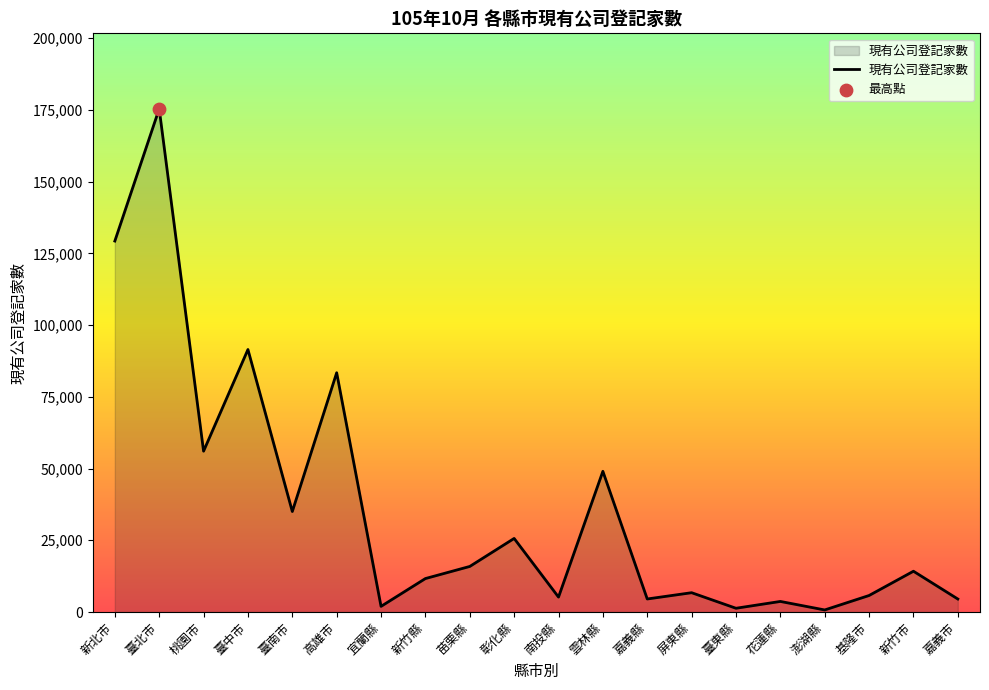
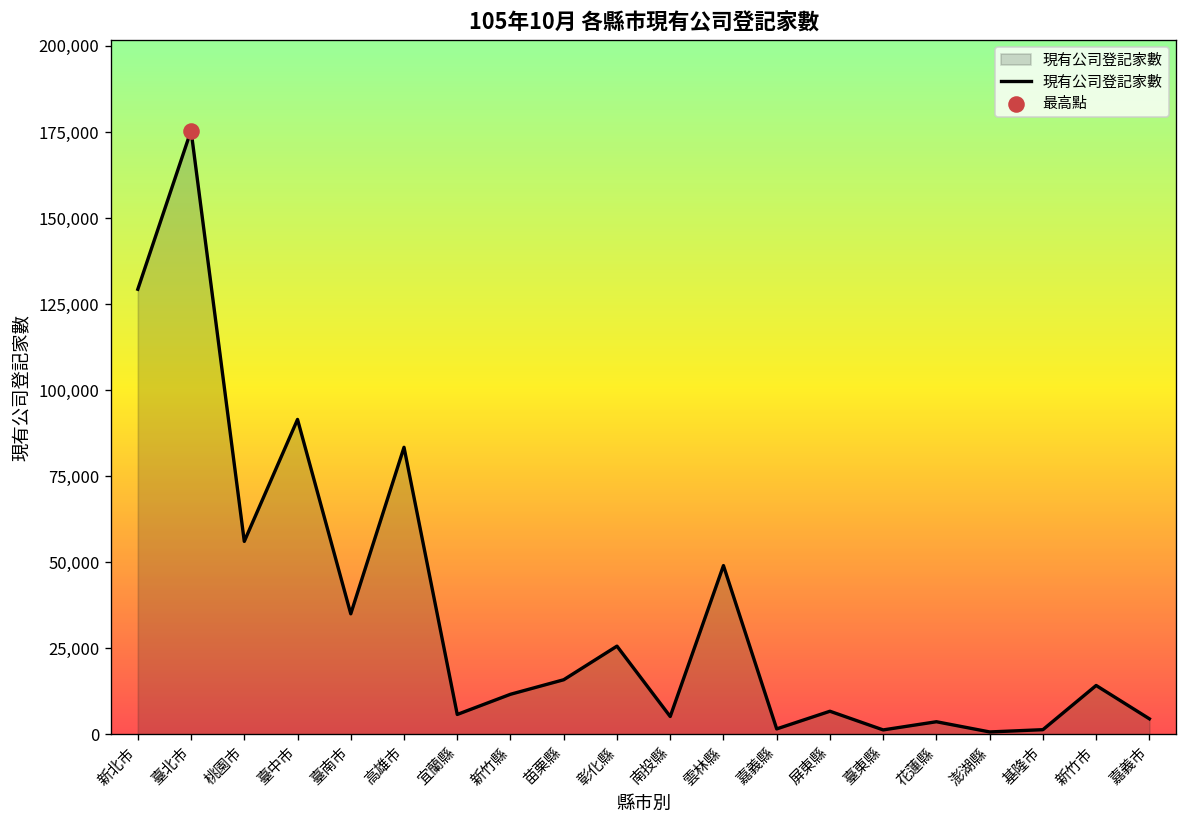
現有公司登記家數, 宜蘭縣: 2,000 -> 6,000
現有公司登記家數, 嘉義縣: 5,000 -> 2,000
現有公司登記家數, 基隆市: 6,000 -> 1,000
